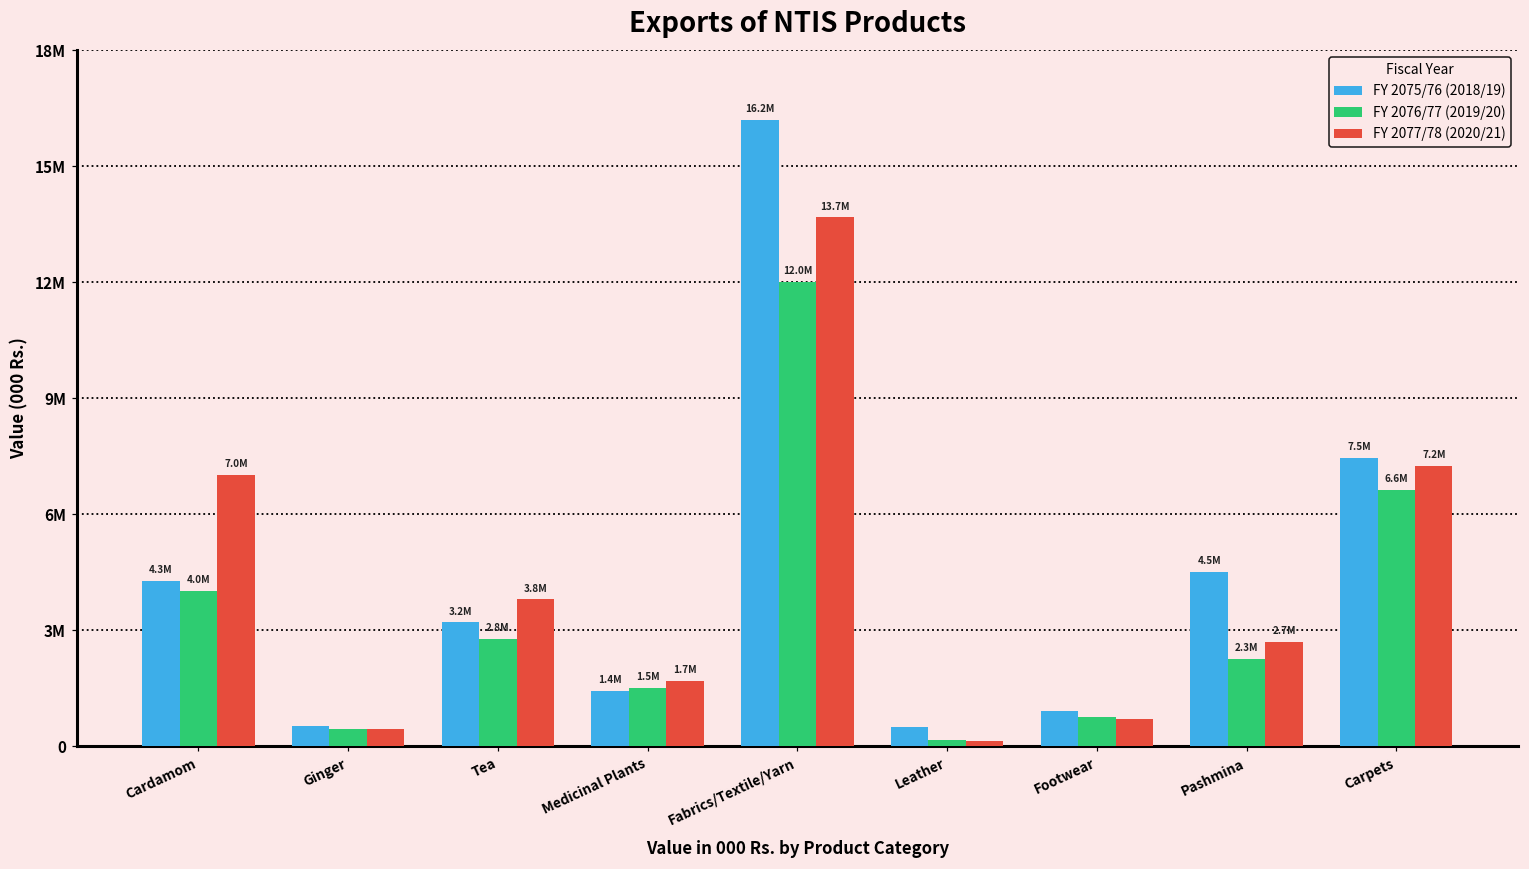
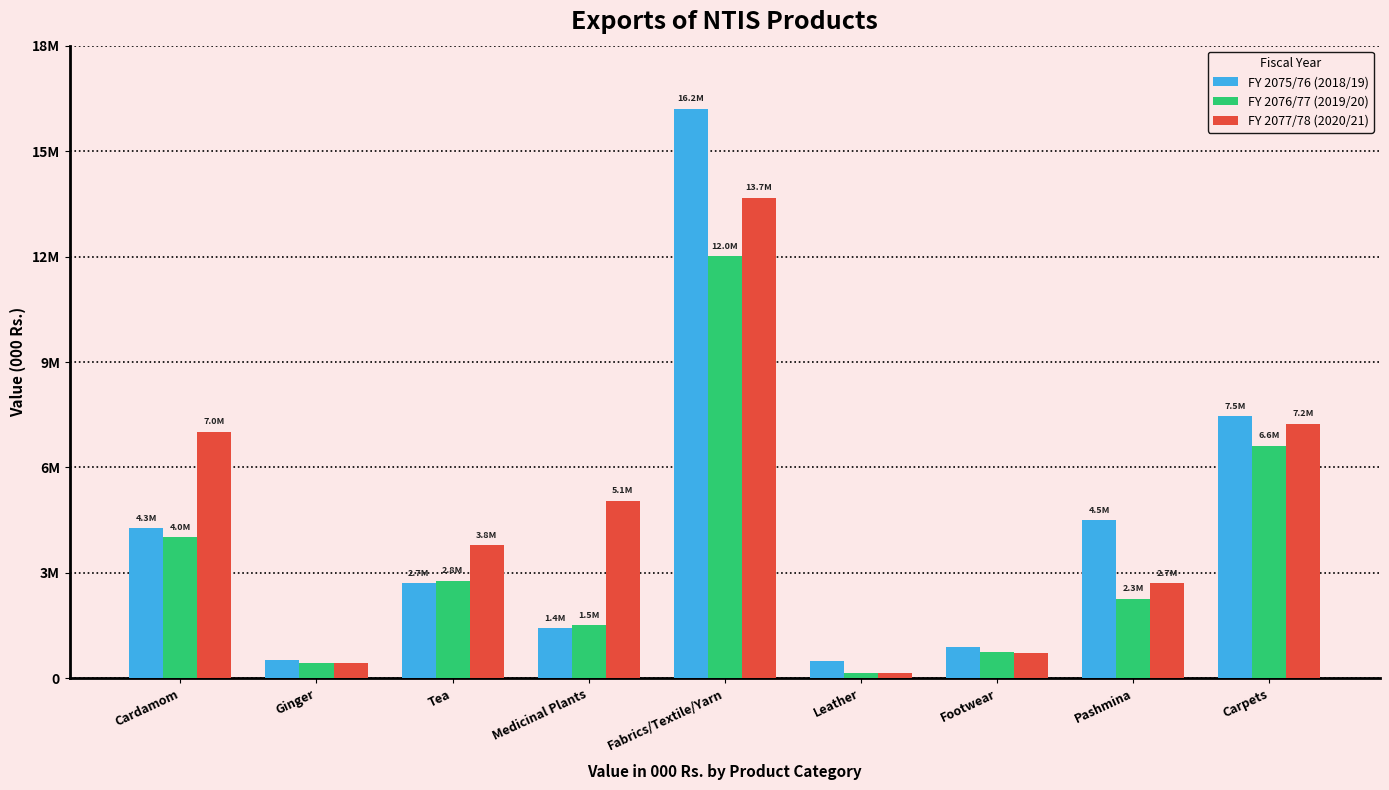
FY 2075/76 (2018/19), Tea: 3.2M -> 2.7M
FY 2077/78 (2020/21), Medicinal Plants: 1.7M -> 5.1M
